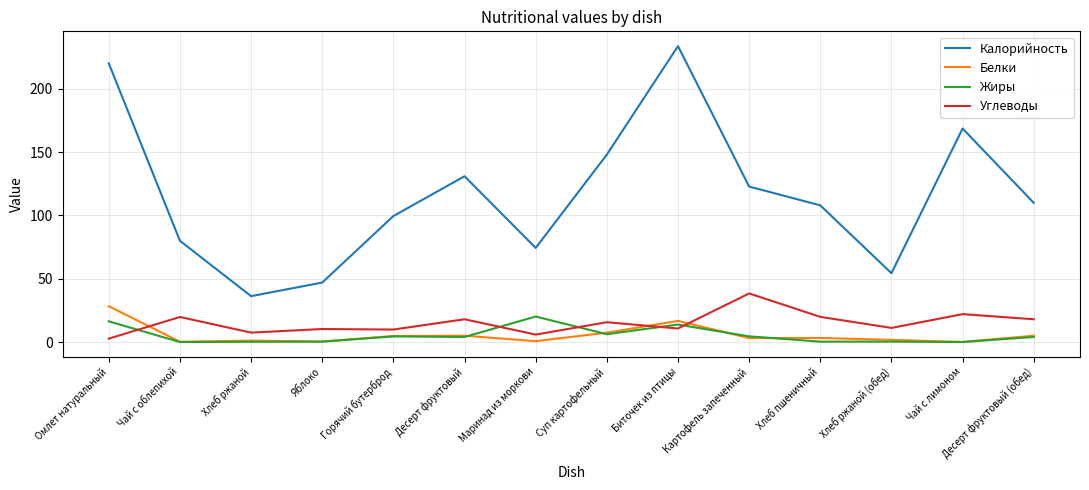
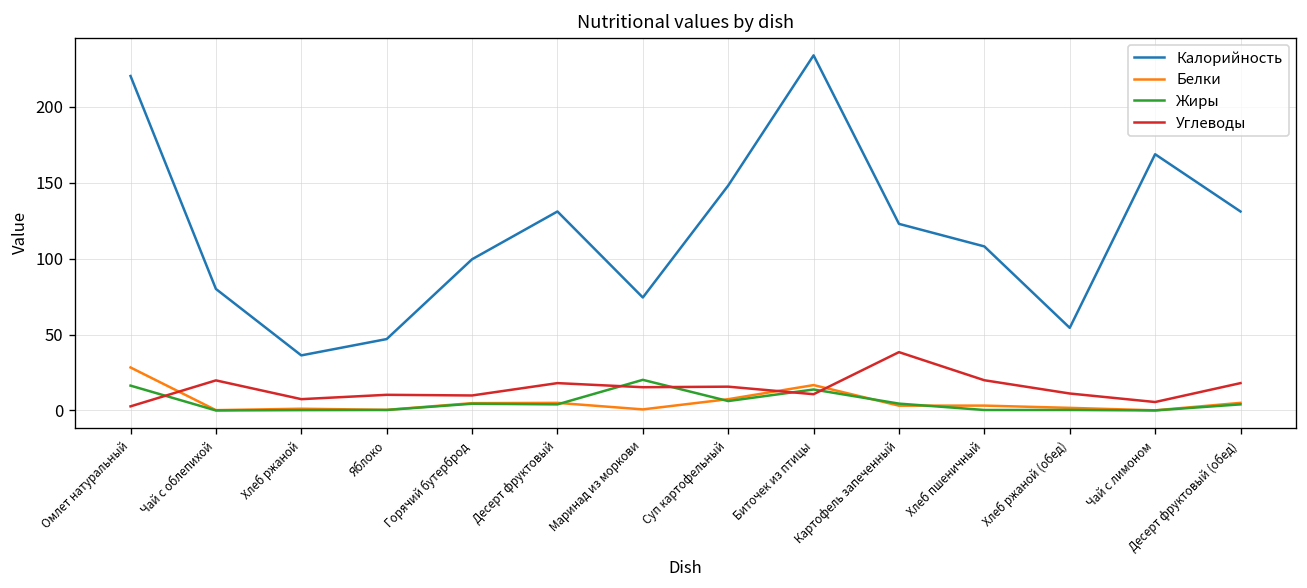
Углеводы, Маринад из моркови: 6 -> 15
Углеводы, Чай с лимоном: 22 -> 6
Калорийность, Десерт фруктовый (обед): 110 -> 131
